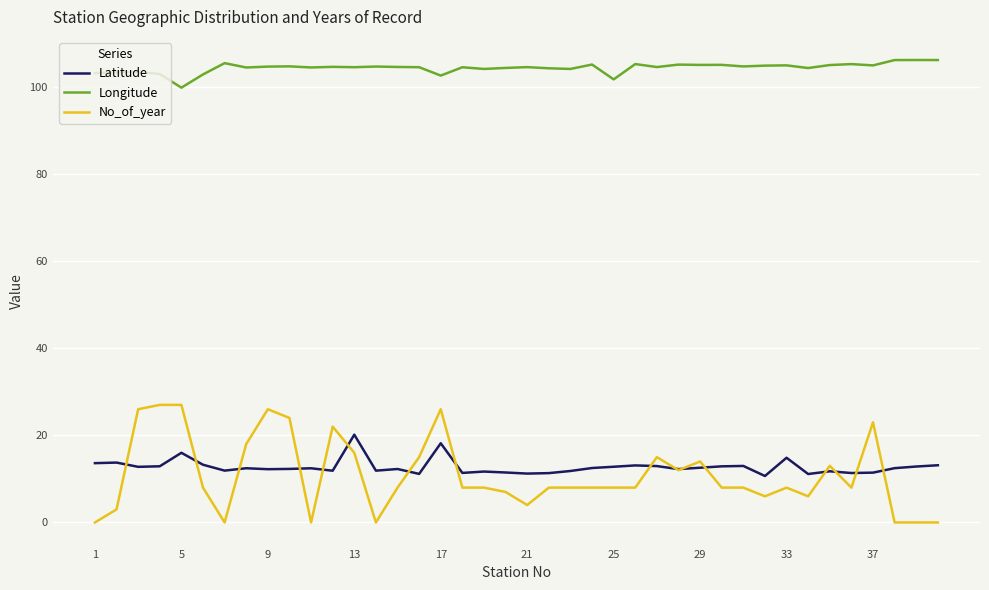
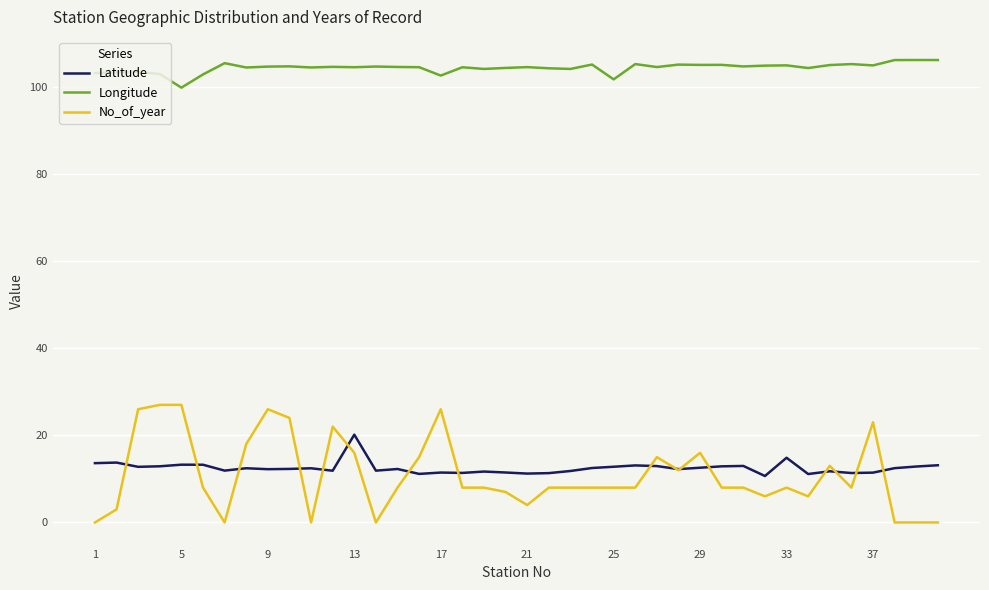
Latitude, 5: 16 -> 13
Latitude, 17: 18 -> 11
No_of_year, 29: 14 -> 16
